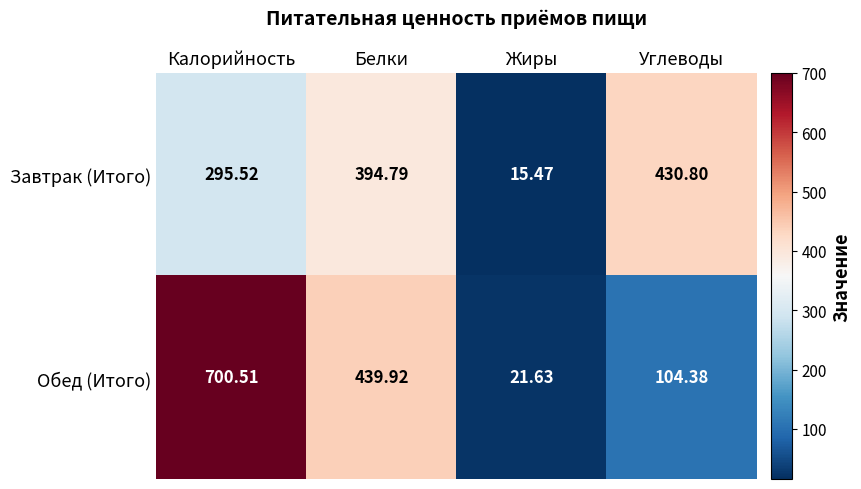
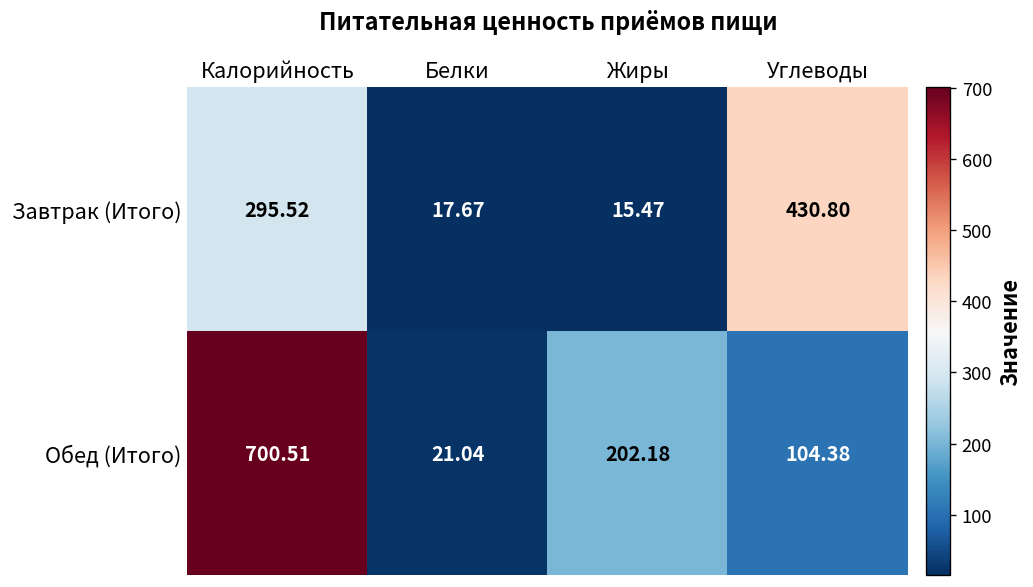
Завтрак (Итого), Белки: 394.79 -> 17.67
Обед (Итого), Белки: 439.92 -> 21.04
Обед (Итого), Жиры: 21.63 -> 202.18
